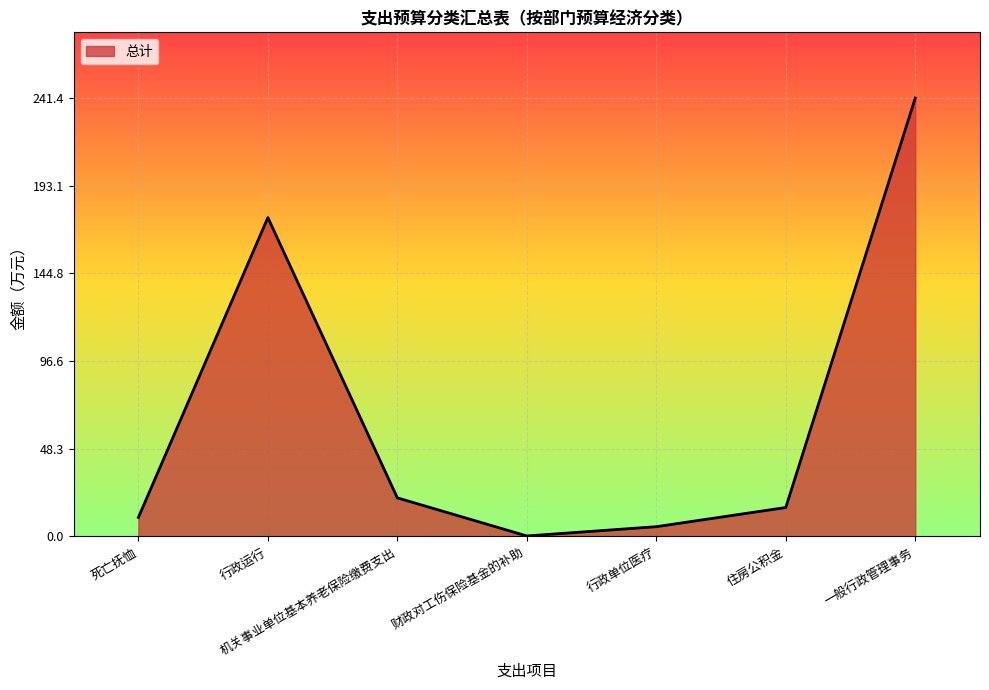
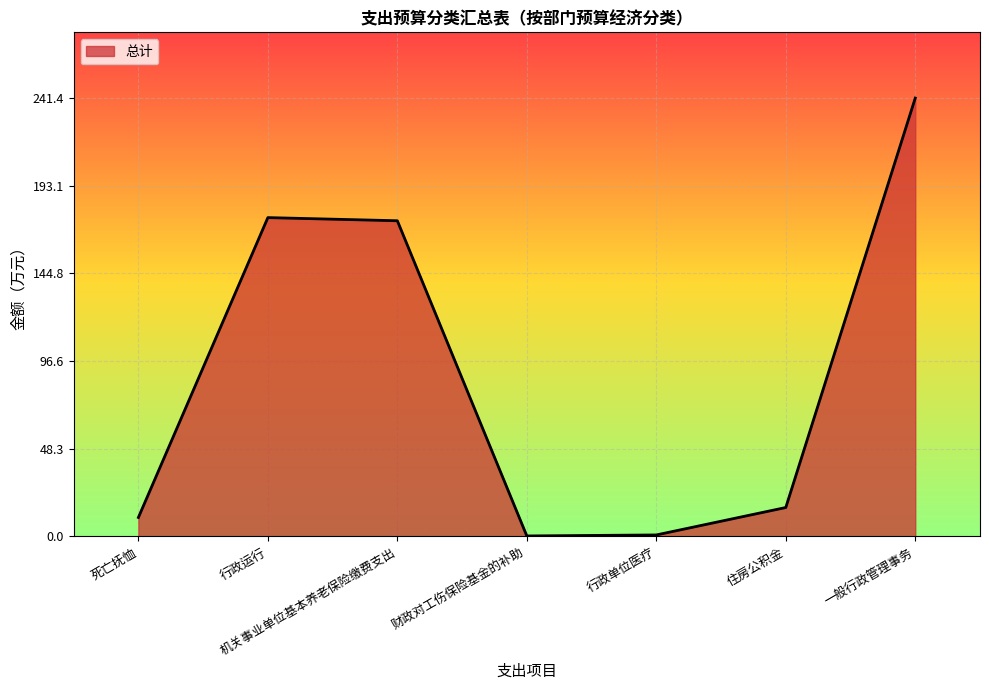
机关事业单位基本养老保险缴费支出: 21 -> 174
行政单位医疗: 5 -> 1
